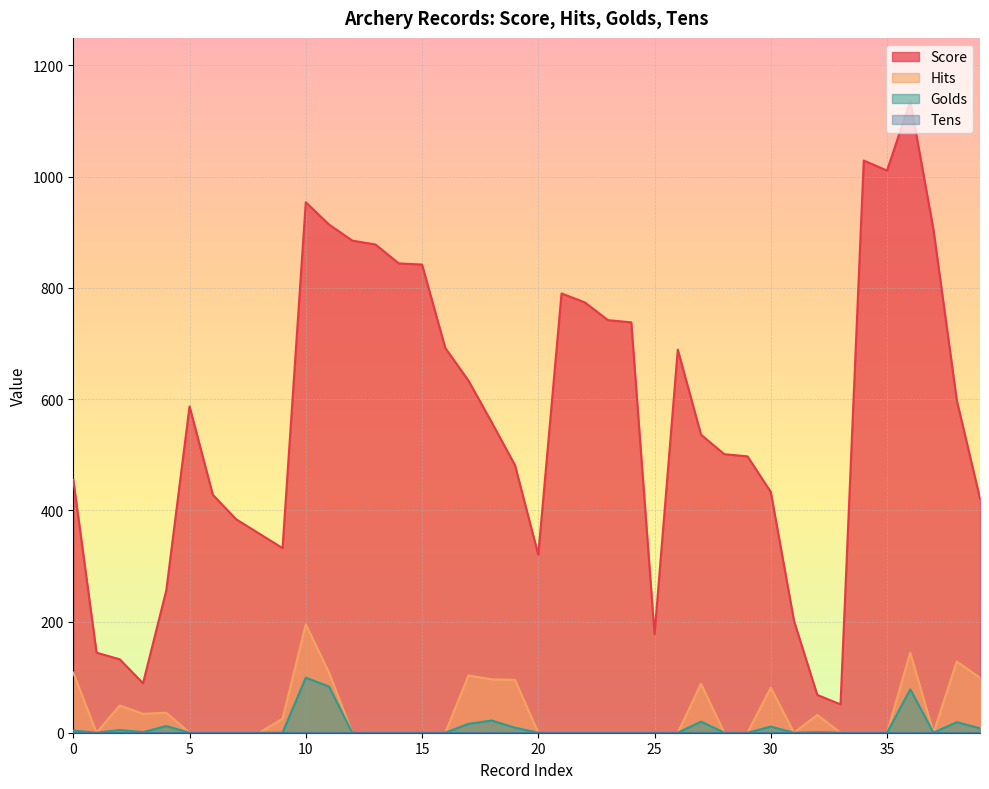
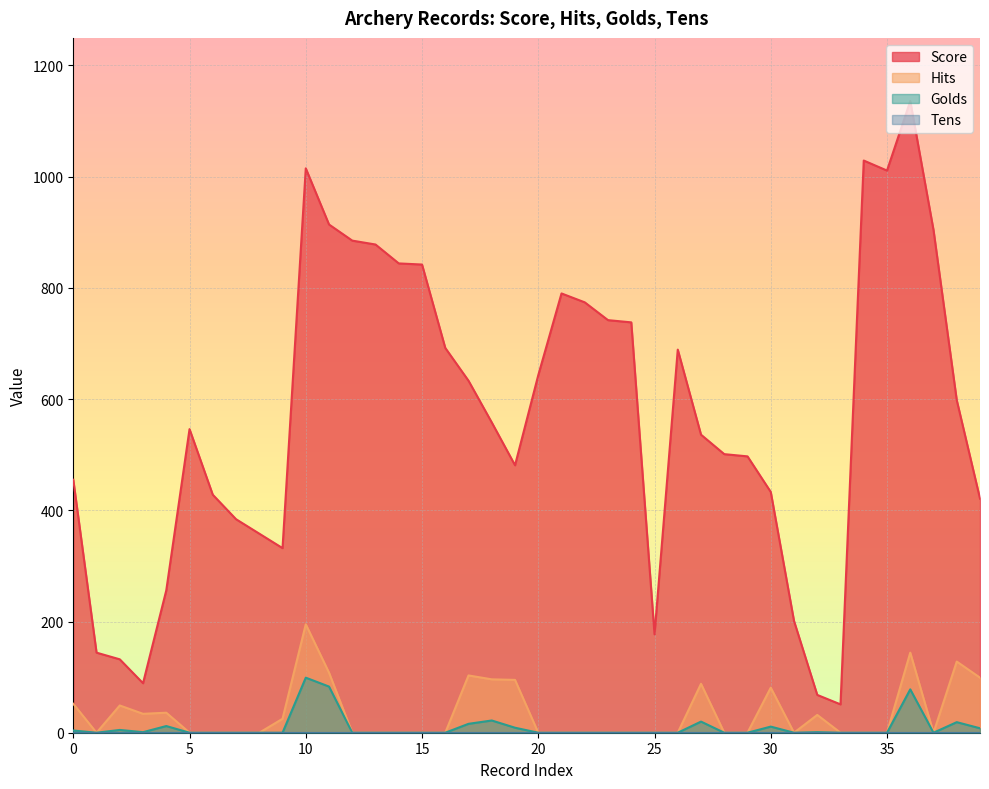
Hits, 0: 110 -> 50
Score, 5: 590 -> 550
Score, 10: 950 -> 1020
Score, 20: 320 -> 640
